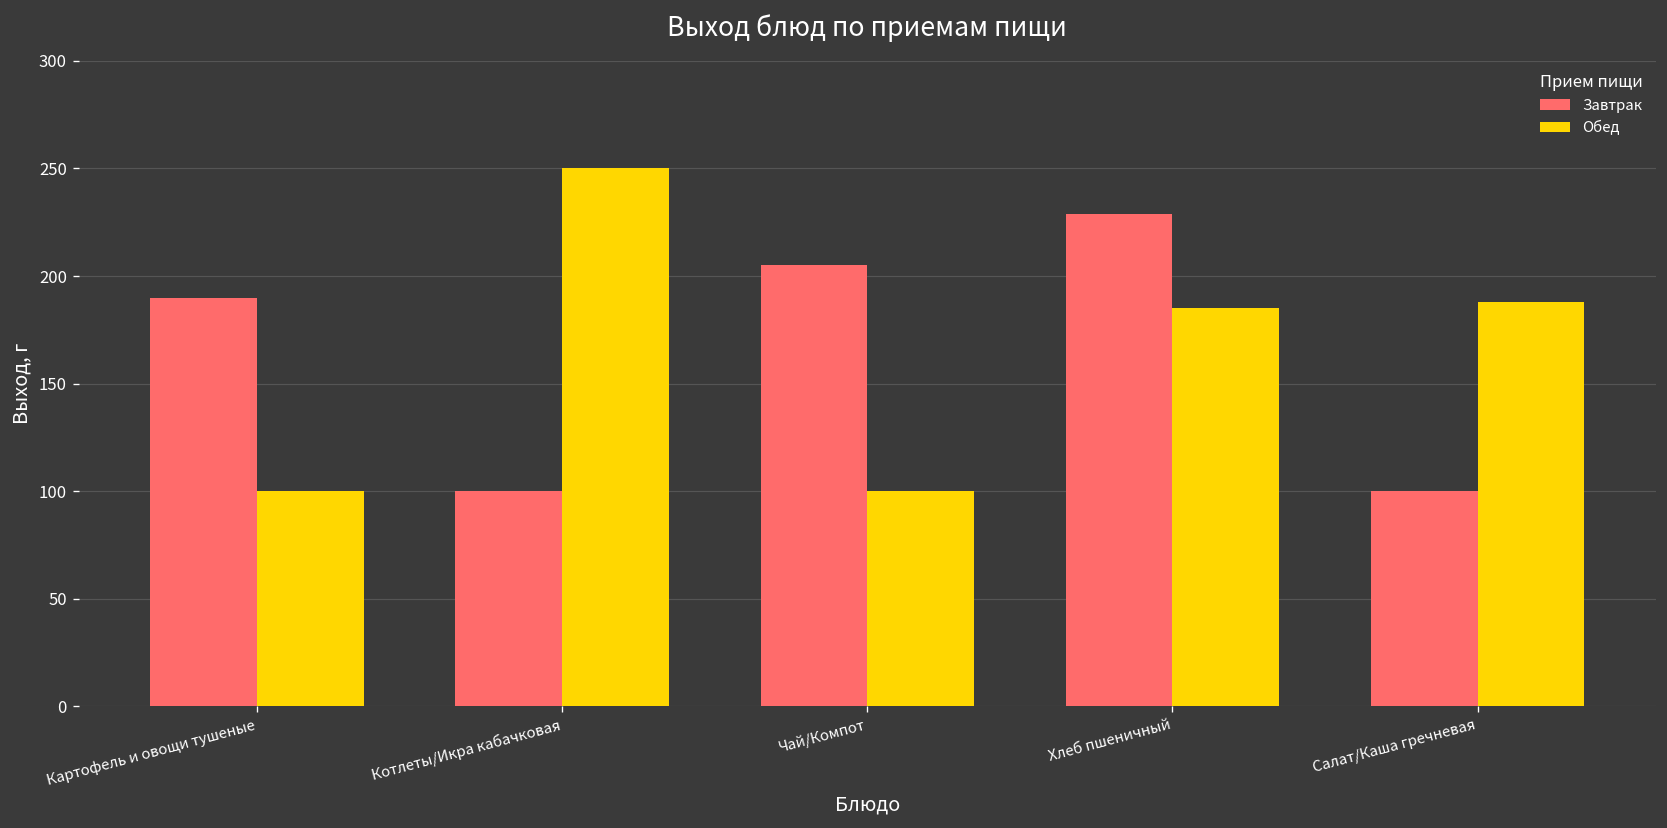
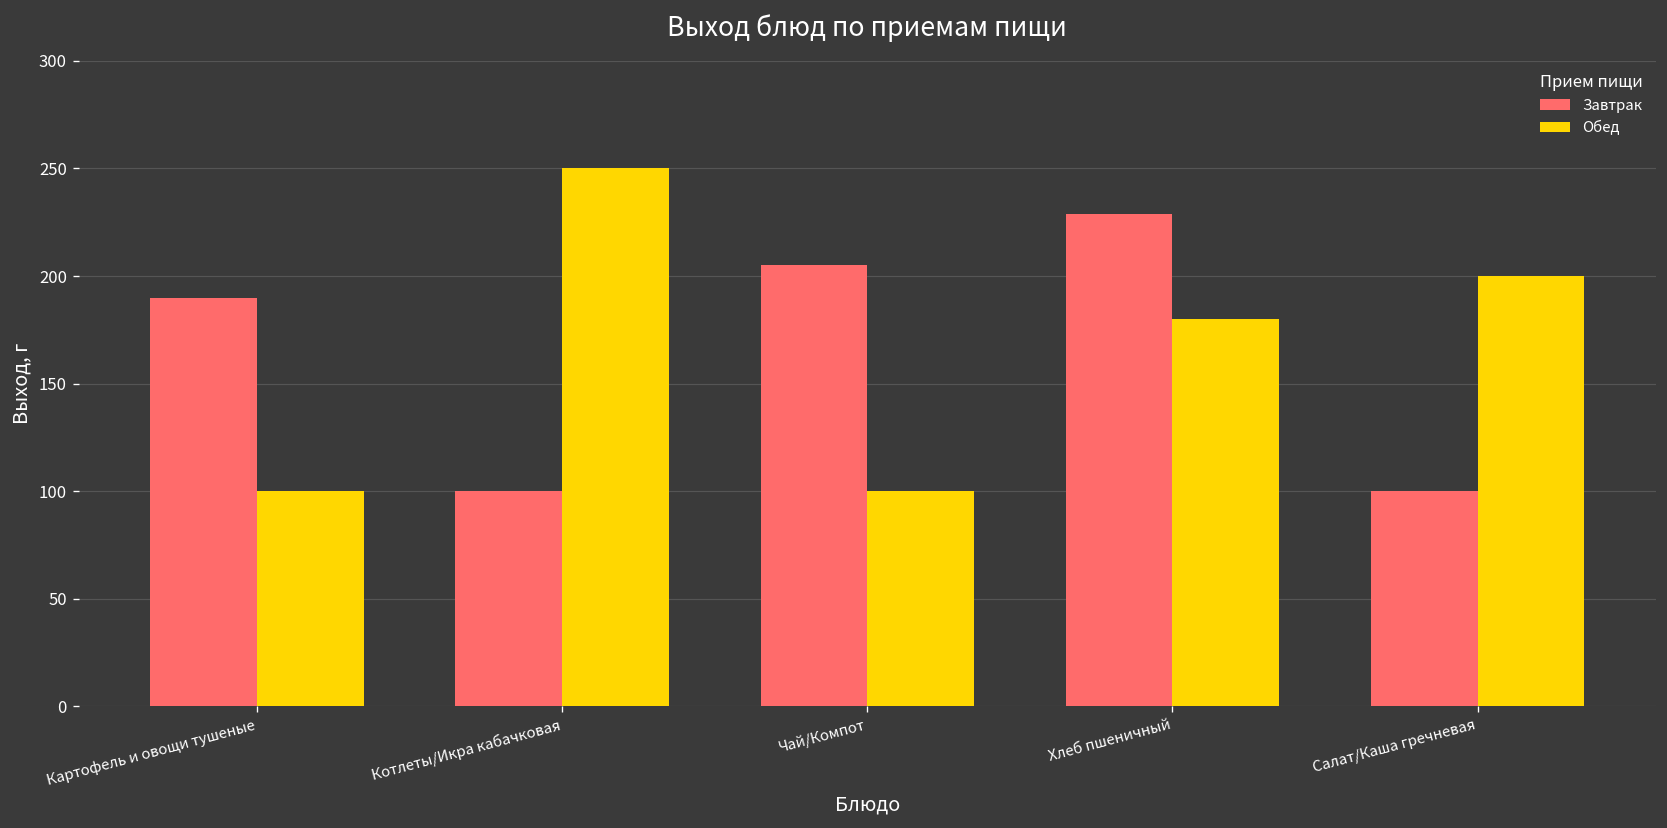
Обед, Хлеб пшеничный: 185 -> 180
Обед, Салат/Каша гречневая: 188 -> 200
